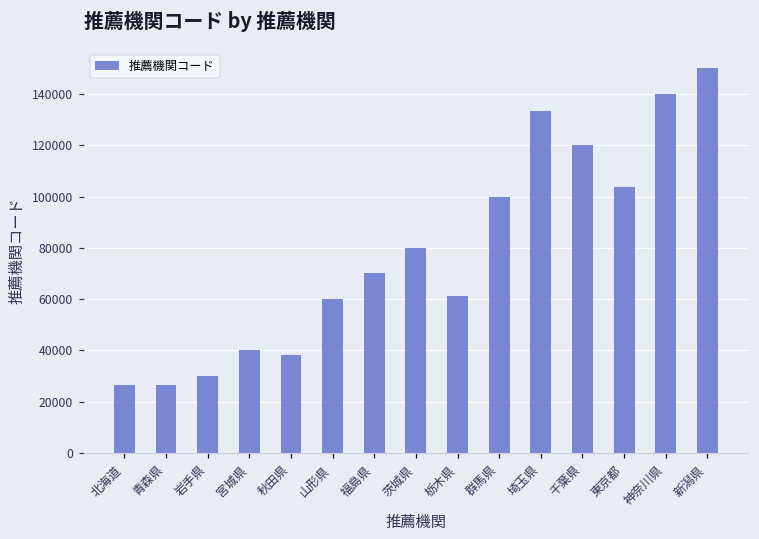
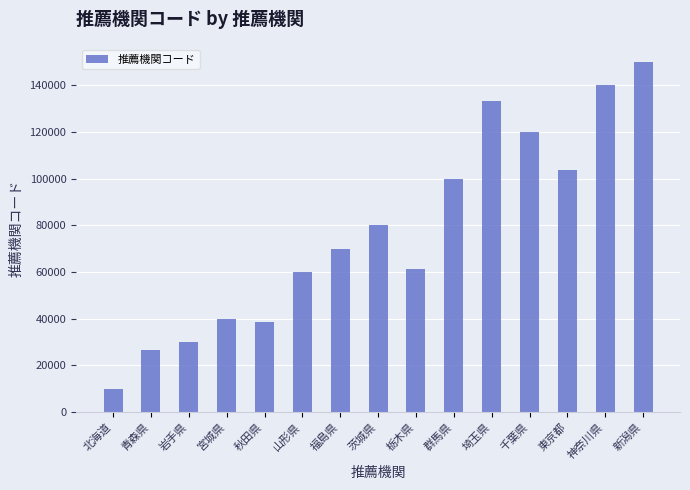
北海道: 26000 -> 10000
